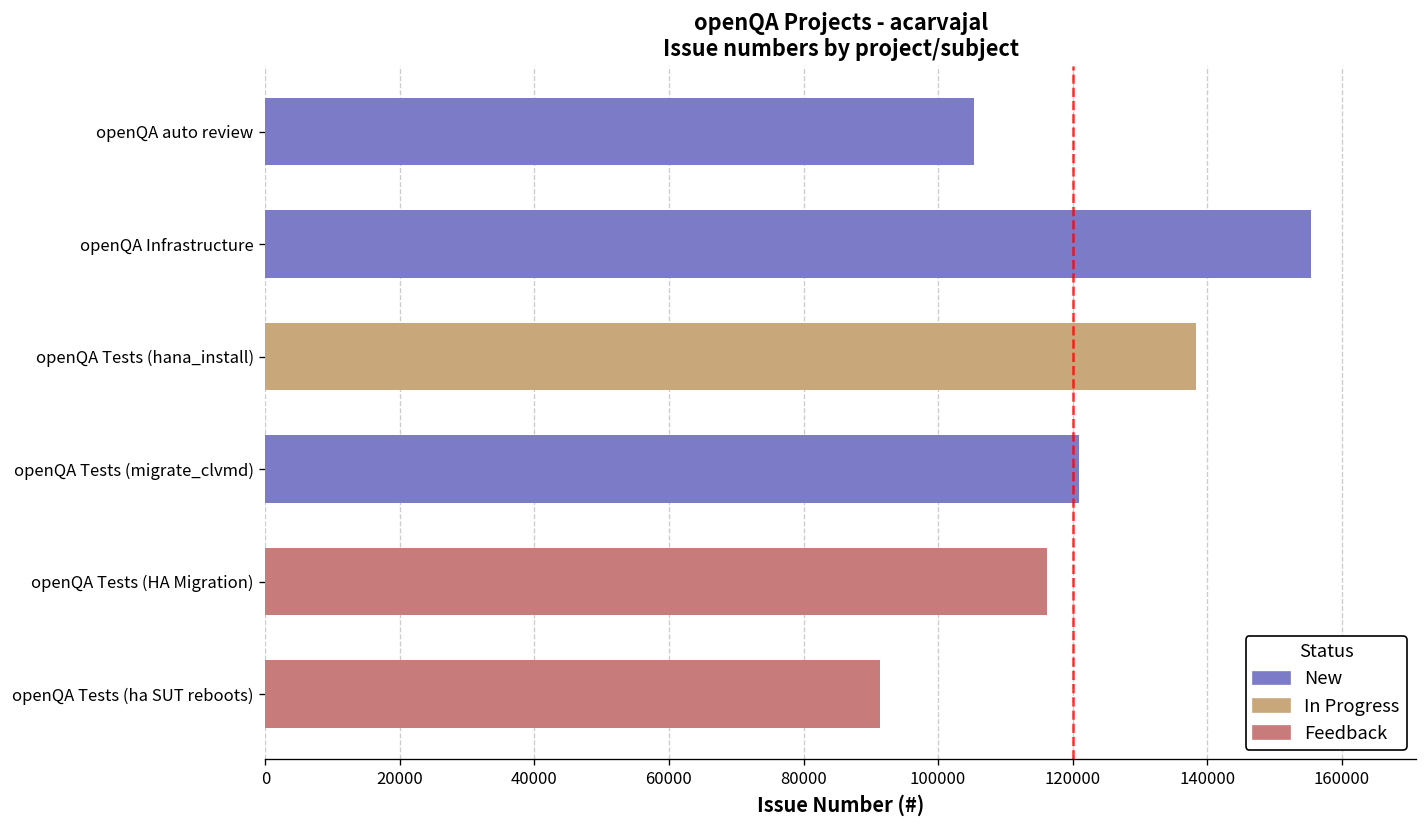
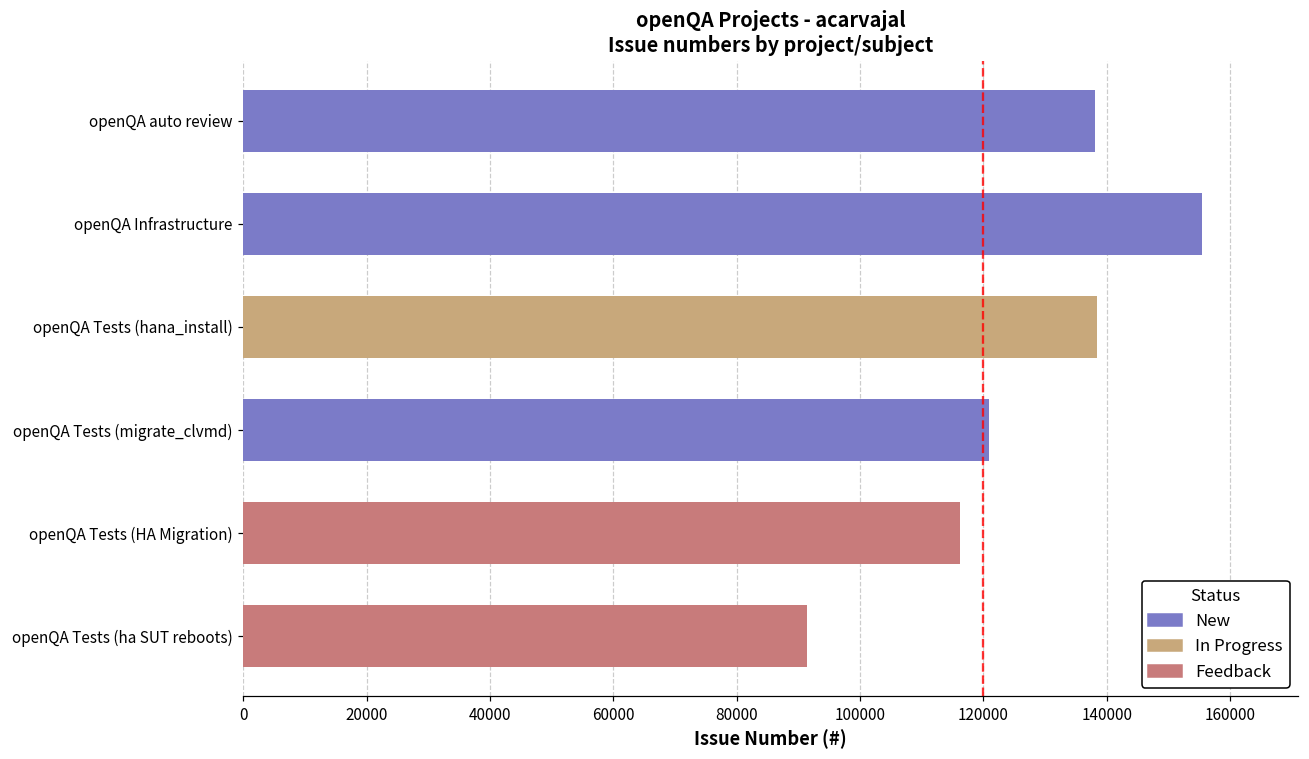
openQA auto review: 105000 -> 138000
